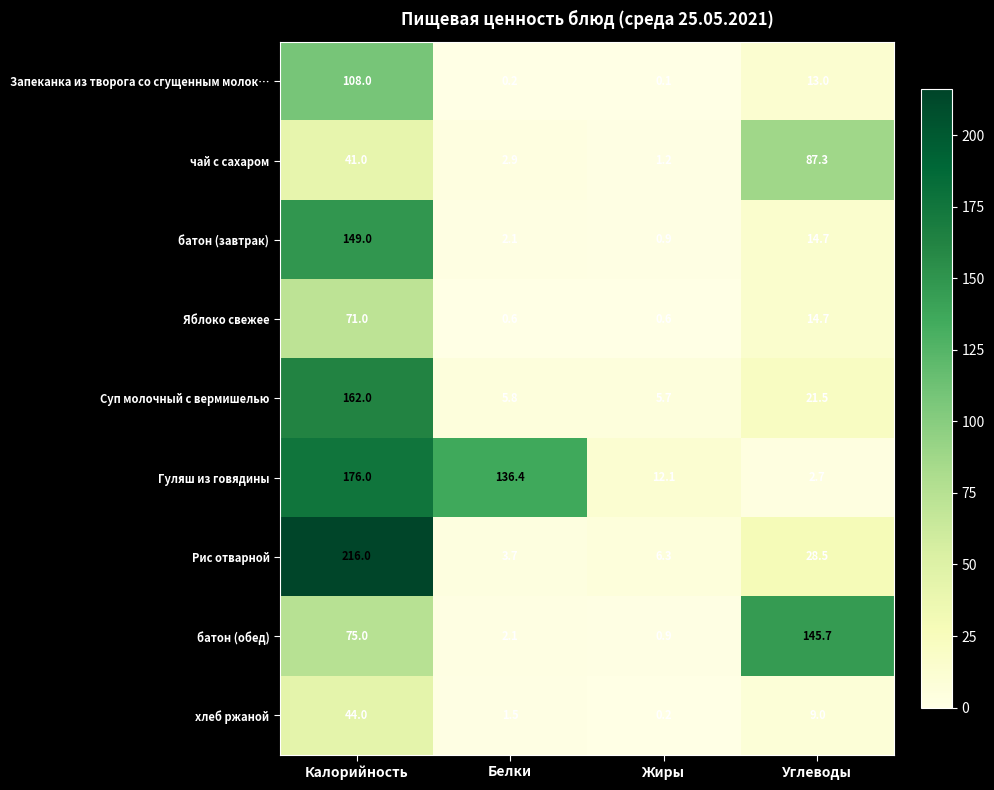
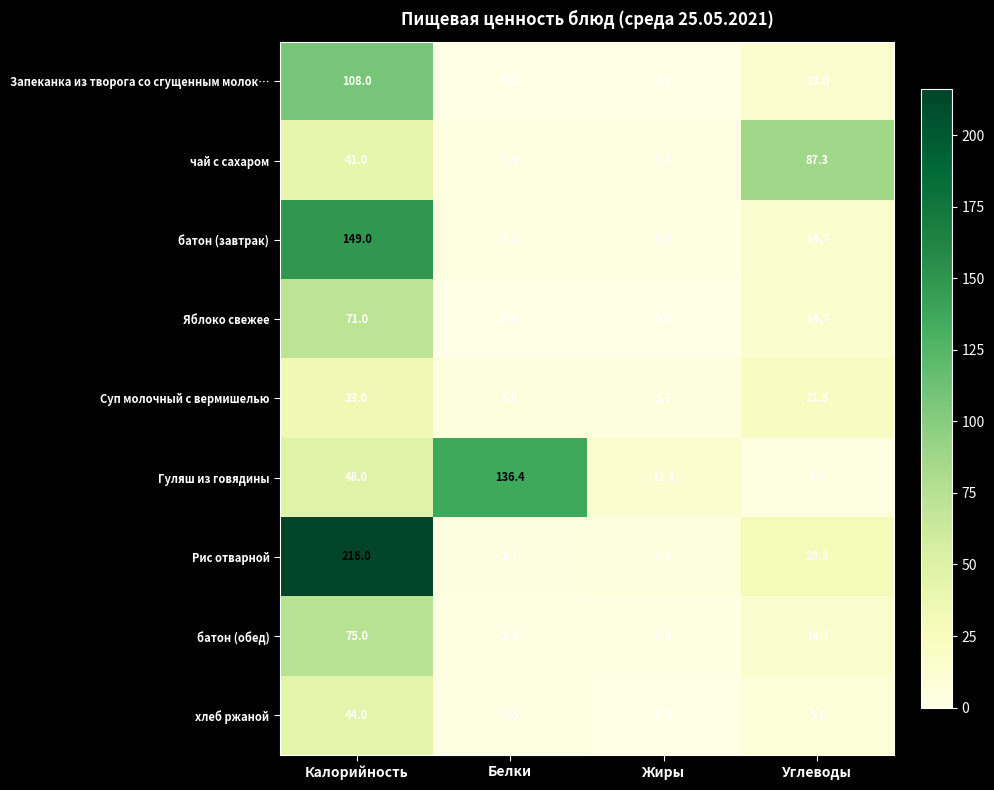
Суп молочный с вермишелью, Калорийность: 162.0 -> 33.0
Гуляш из говядины, Калорийность: 176.0 -> 48.0
батон (обед), Углеводы: 145.7 -> 14.7
